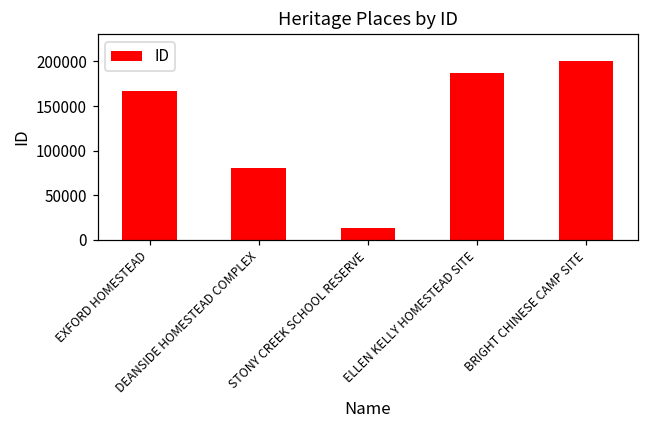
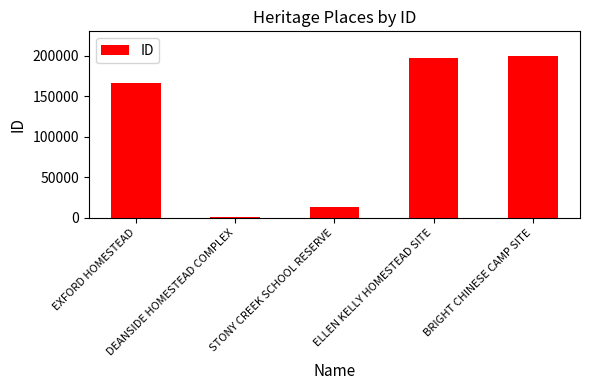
DEANSIDE HOMESTEAD COMPLEX: 80000 -> 0
ELLEN KELLY HOMESTEAD SITE: 190000 -> 200000
